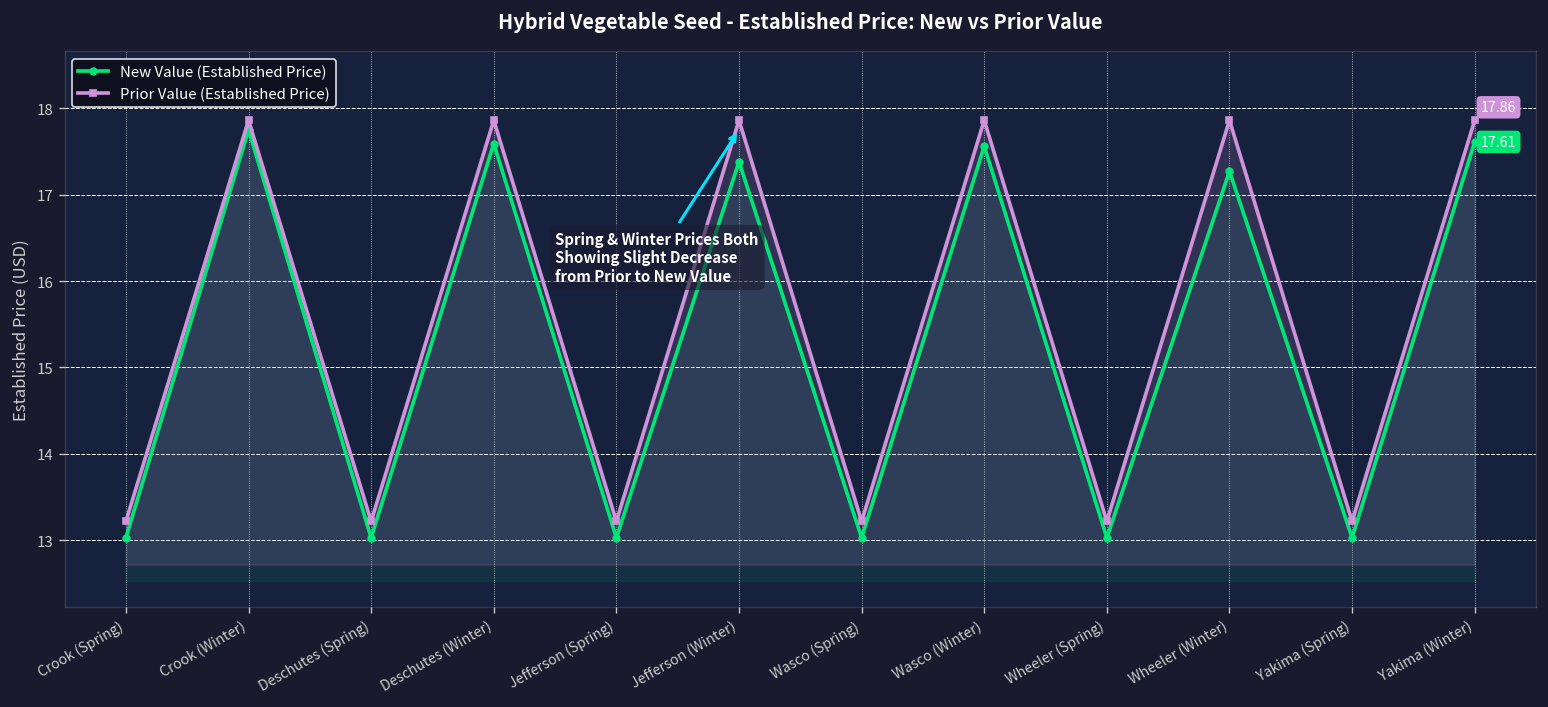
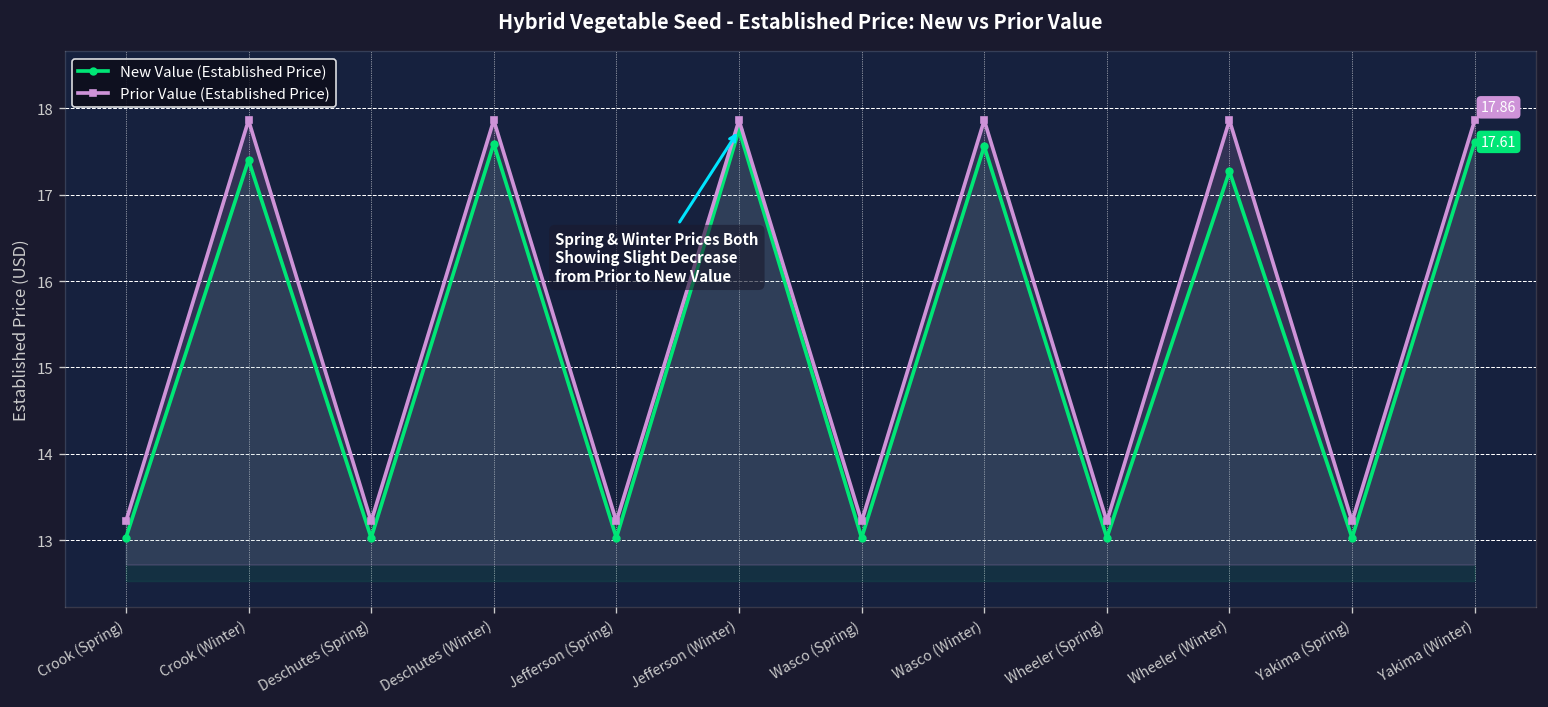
New Value (Established Price), Crook (Winter): 17.8 -> 17.4
New Value (Established Price), Jefferson (Winter): 17.4 -> 17.8
